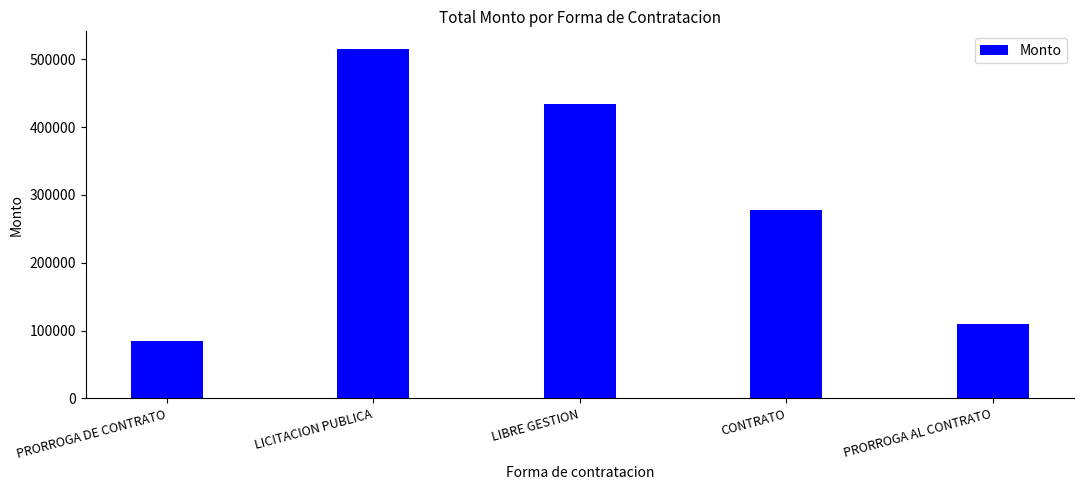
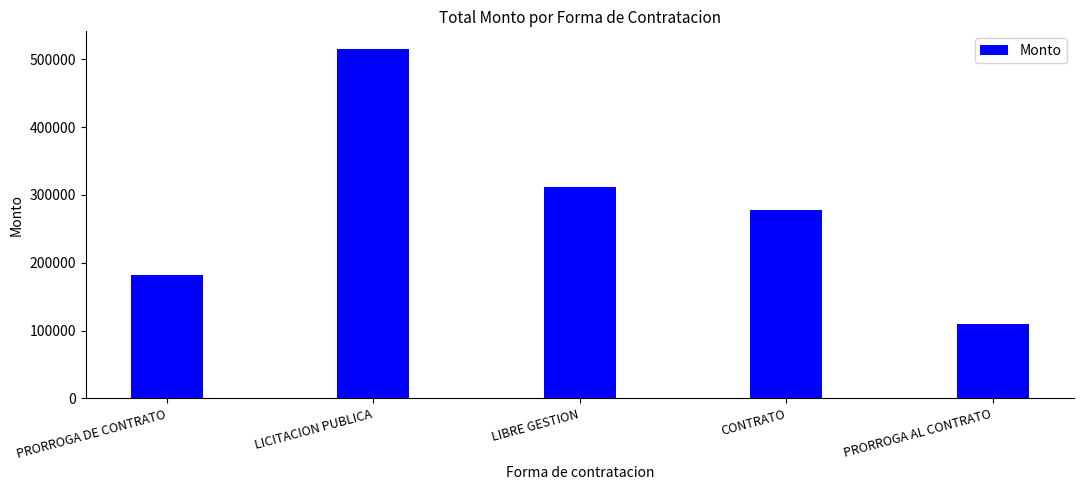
PRORROGA DE CONTRATO: 80000 -> 180000
LIBRE GESTION: 430000 -> 310000
